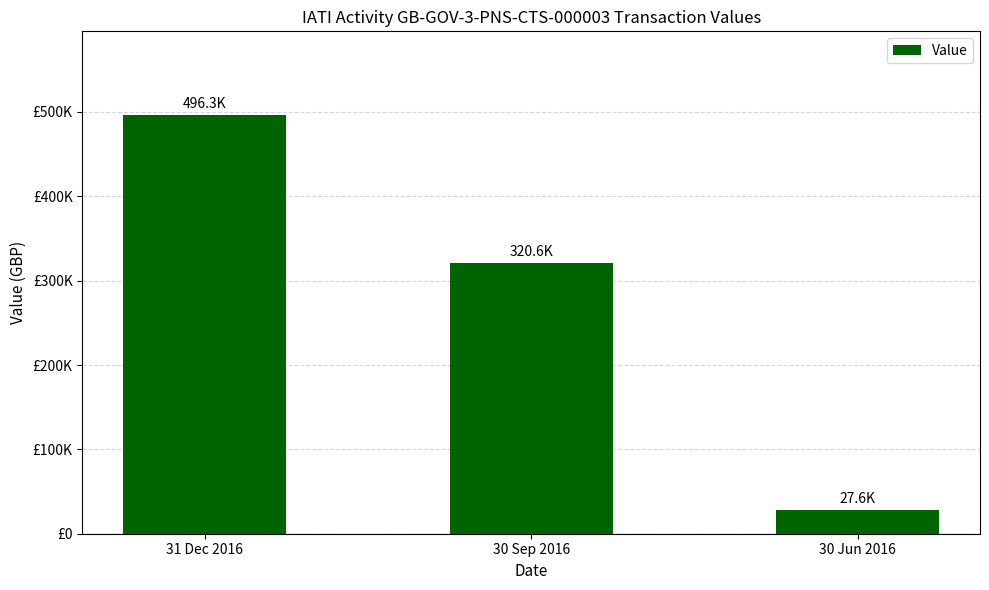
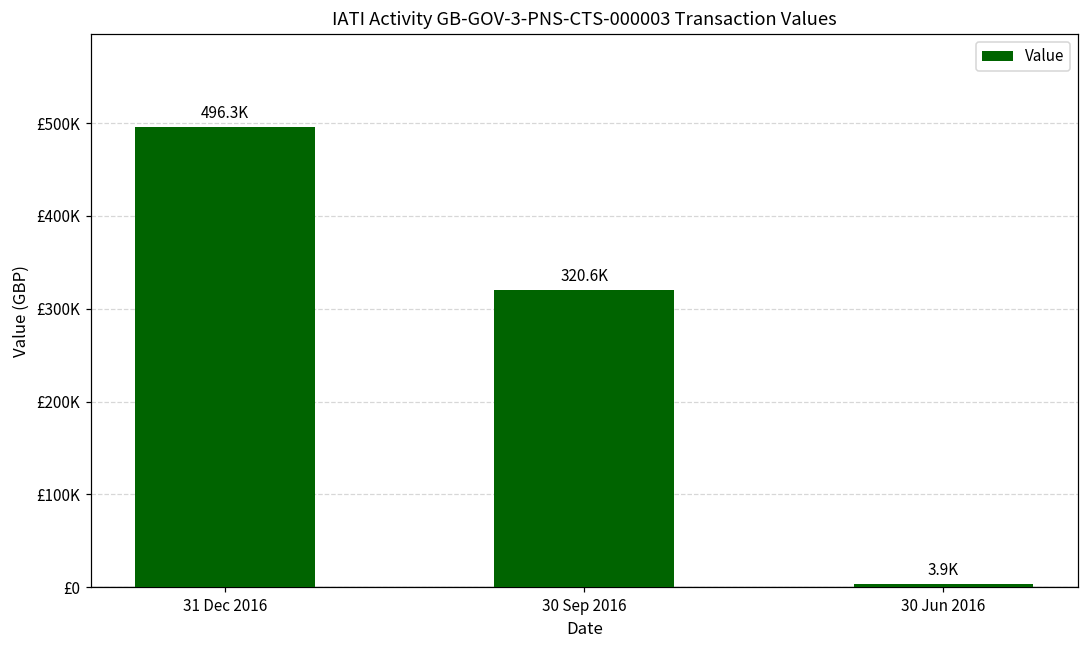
30 Jun 2016: 27.6K -> 3.9K
